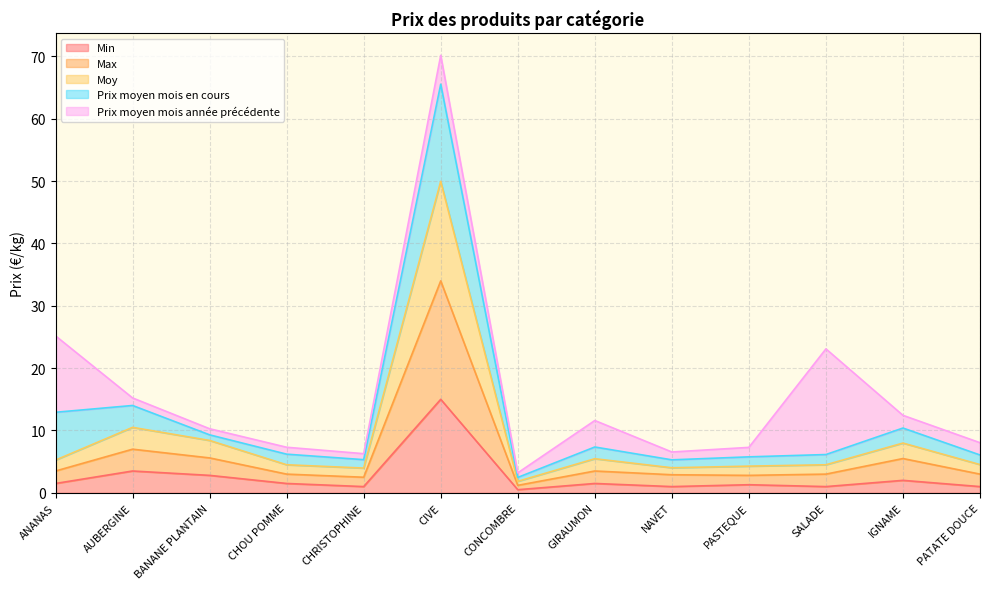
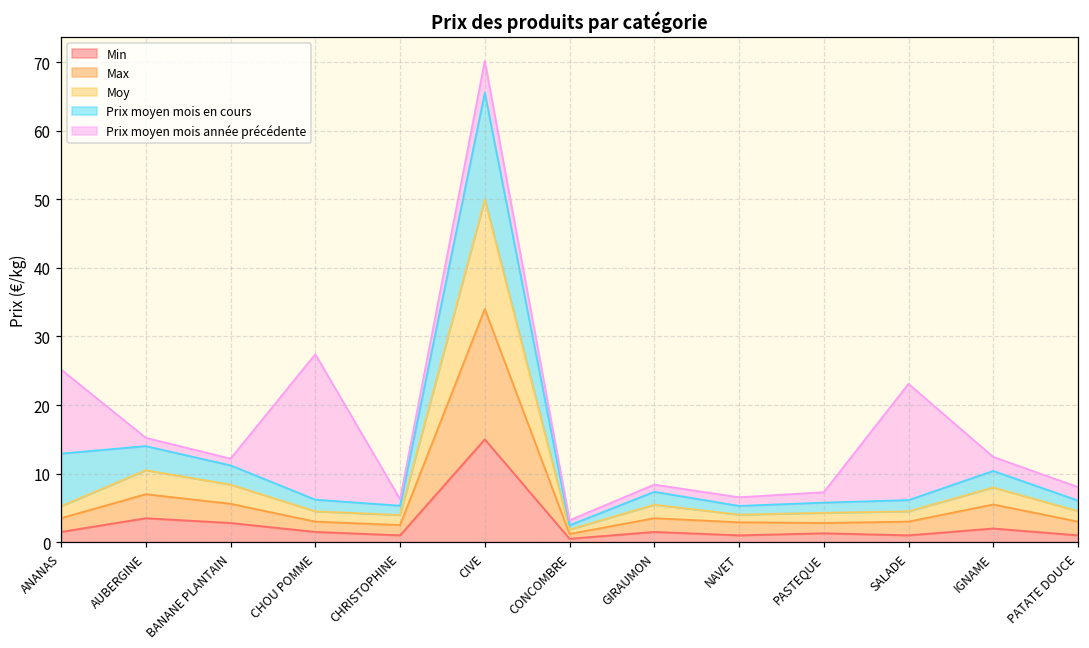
Prix moyen mois en cours, BANANE PLANTAIN: 1 -> 3
Prix moyen mois année précédente, CHOU POMME: 1 -> 21
Prix moyen mois année précédente, GIRAUMON: 4 -> 1
